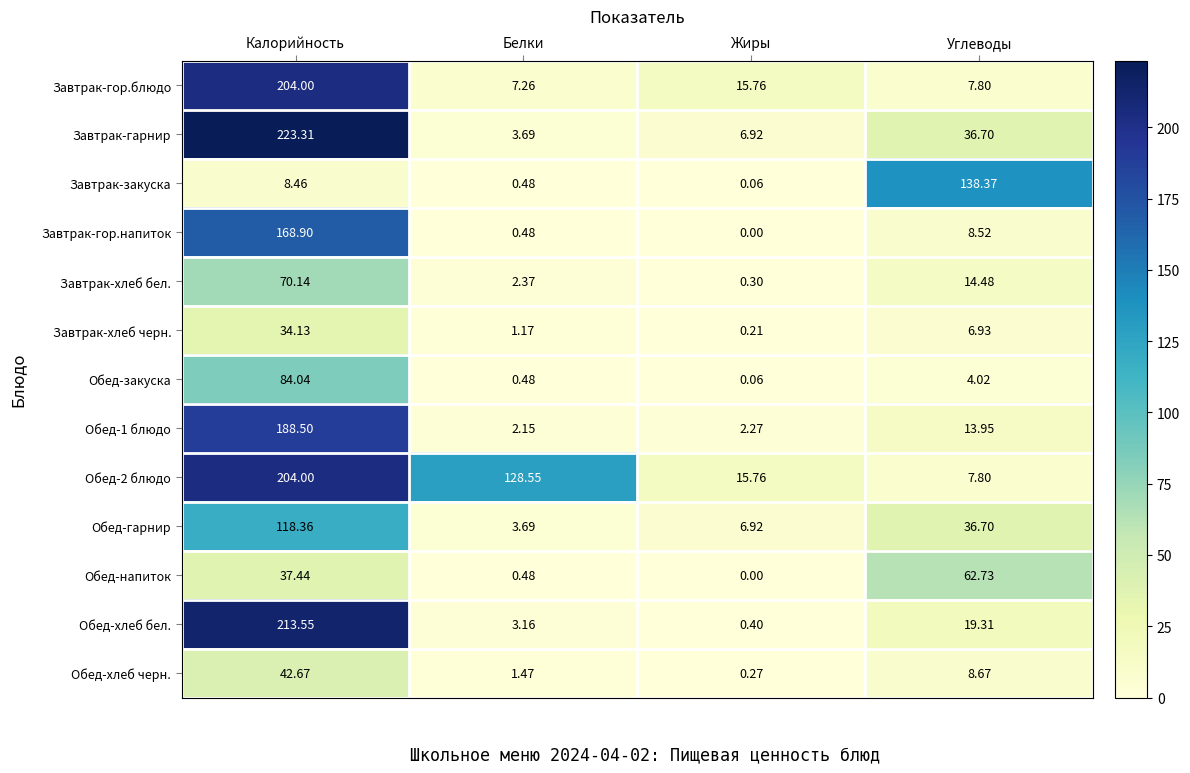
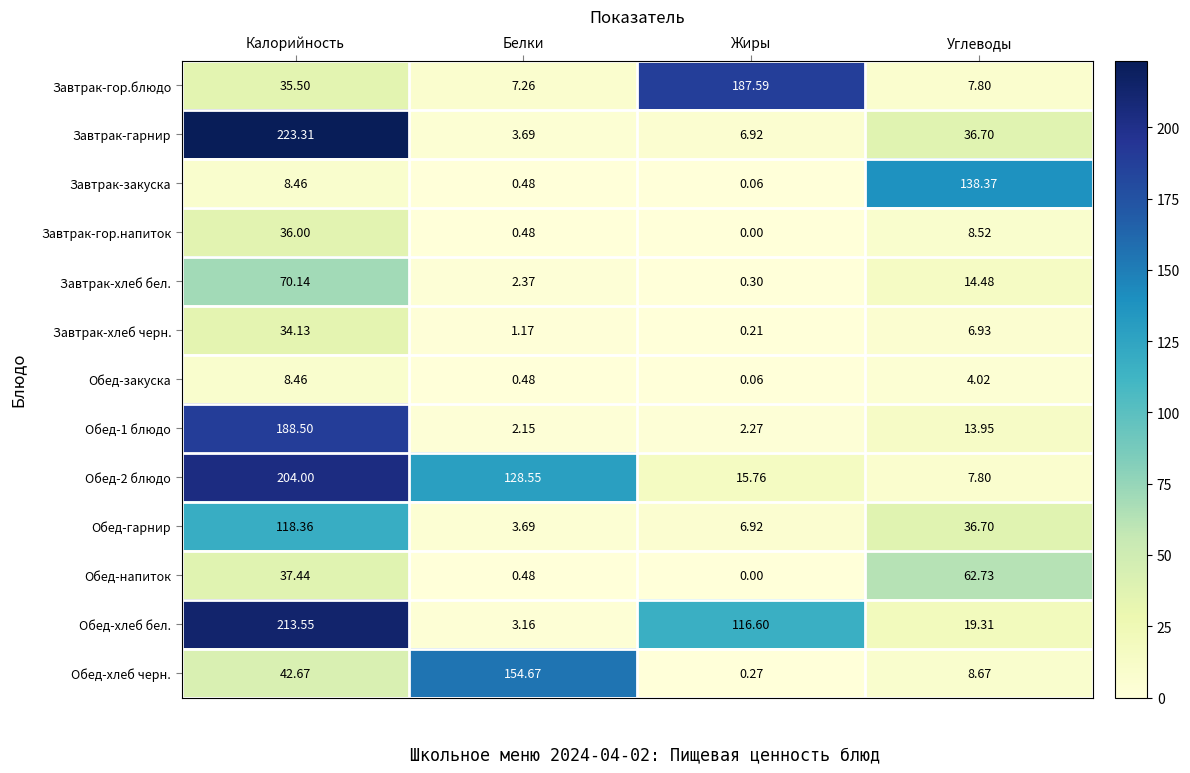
Завтрак-гор.блюдо, Калорийность: 204.00 -> 35.50
Завтрак-гор.блюдо, Жиры: 15.76 -> 187.59
Завтрак-гор.напиток, Калорийность: 168.90 -> 36.00
Обед-закуска, Калорийность: 84.04 -> 8.46
Обед-хлеб бел., Жиры: 0.40 -> 116.60
Обед-хлеб черн., Белки: 1.47 -> 154.67
